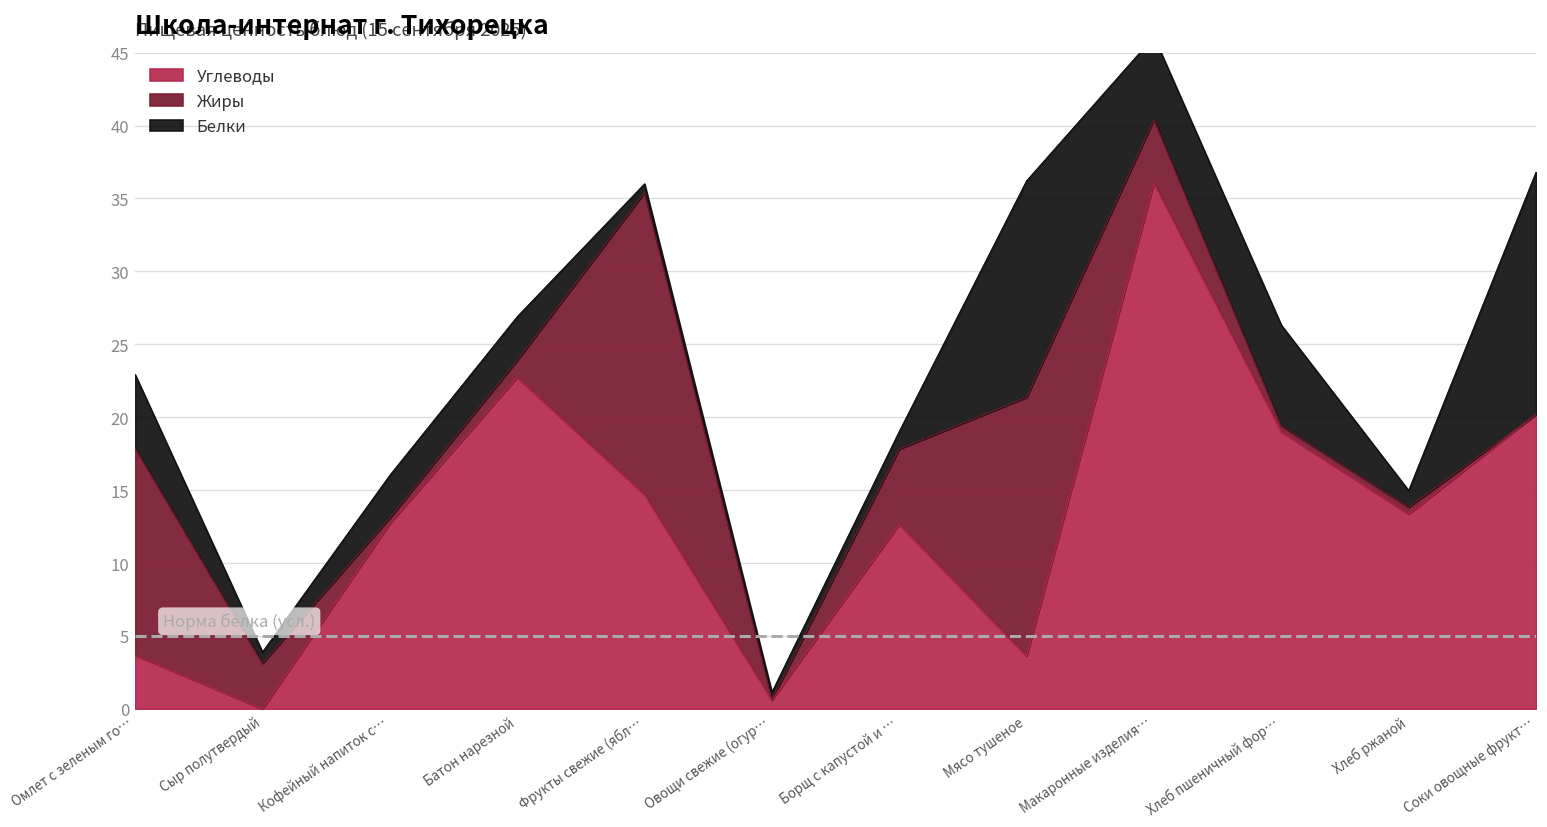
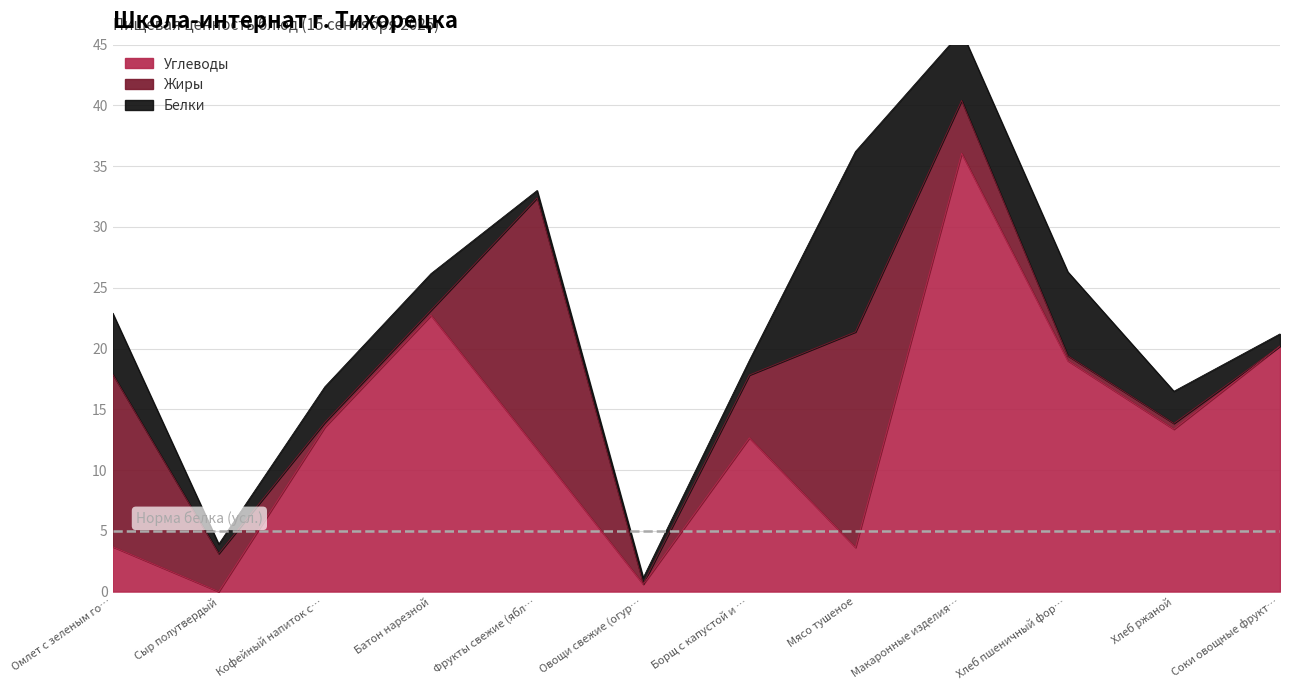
Углеводы, Кофейный напиток с…: 12.7 -> 13.5
Жиры, Батон нарезной: 1.2 -> 0.4
Углеводы, Фрукты свежие (ябл…: 14.7 -> 11.7
Белки, Хлеб ржаной: 1.1 -> 2.6
Белки, Соки овощные фрукт…: 16.6 -> 1.0
